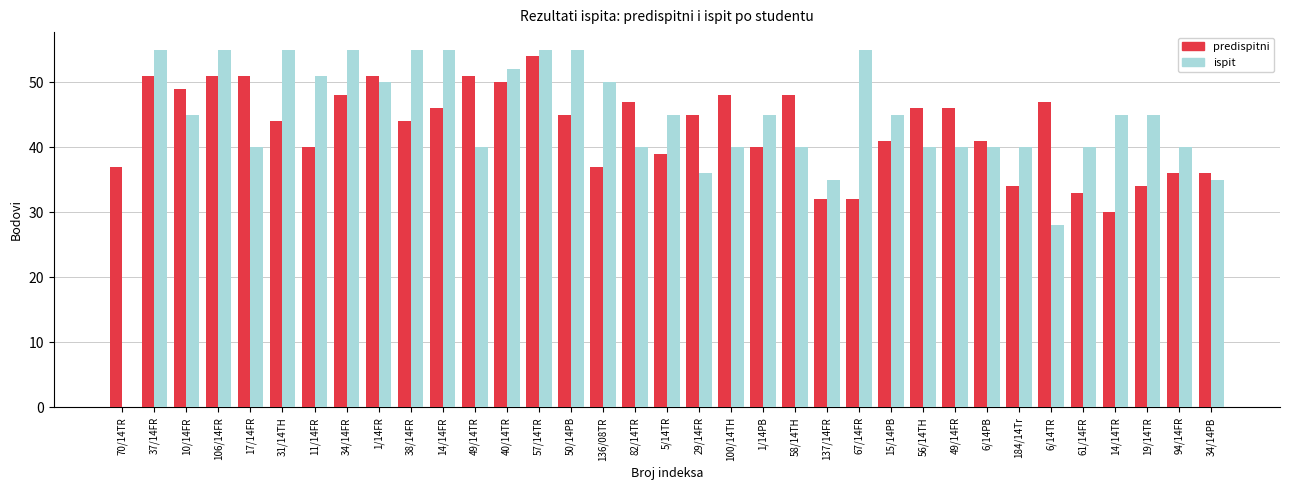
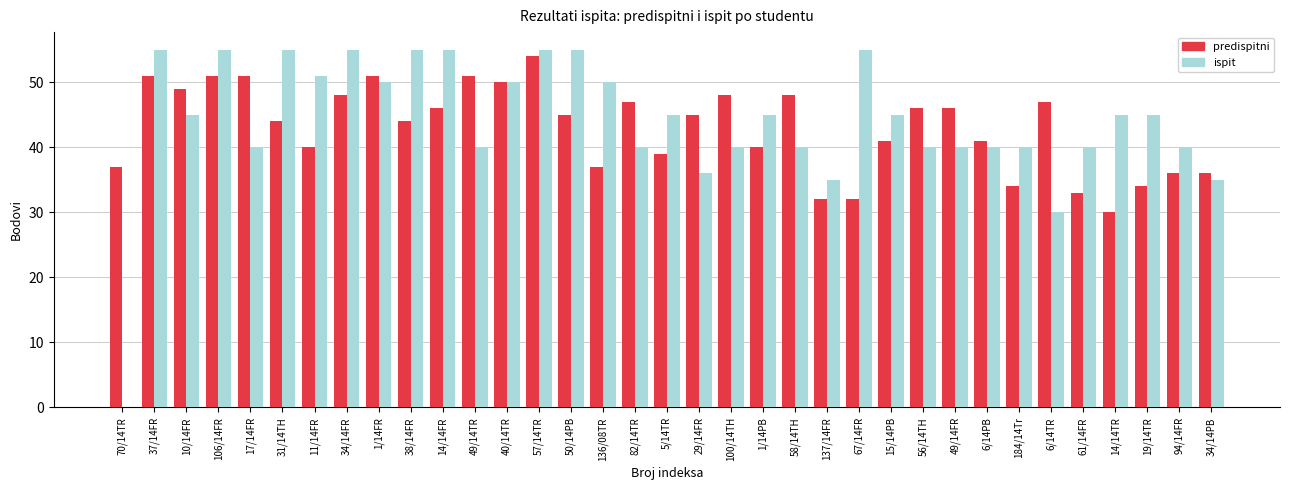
ispit, 40/14TR: 52 -> 50
ispit, 6/14TR: 28 -> 30
